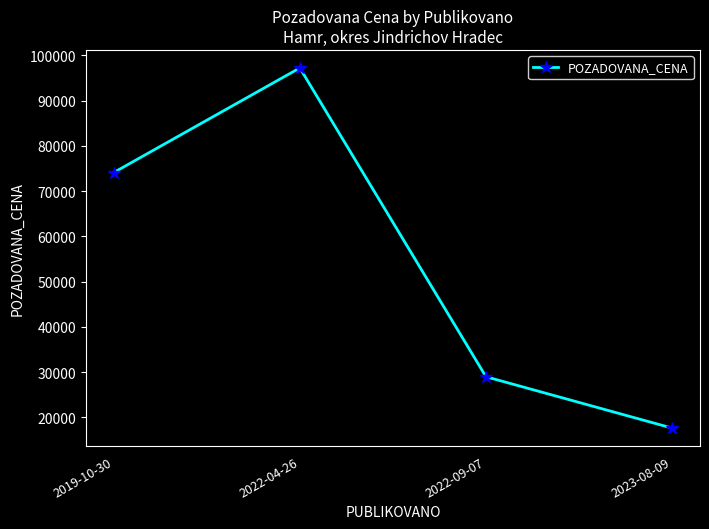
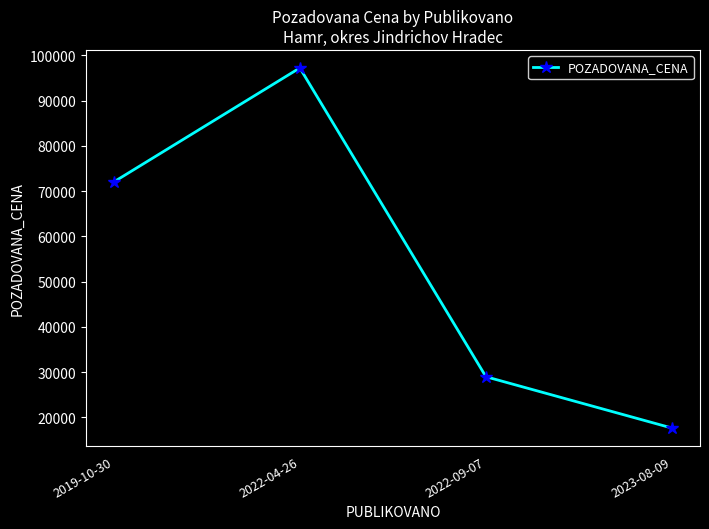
2019-10-30: 74000 -> 72000
